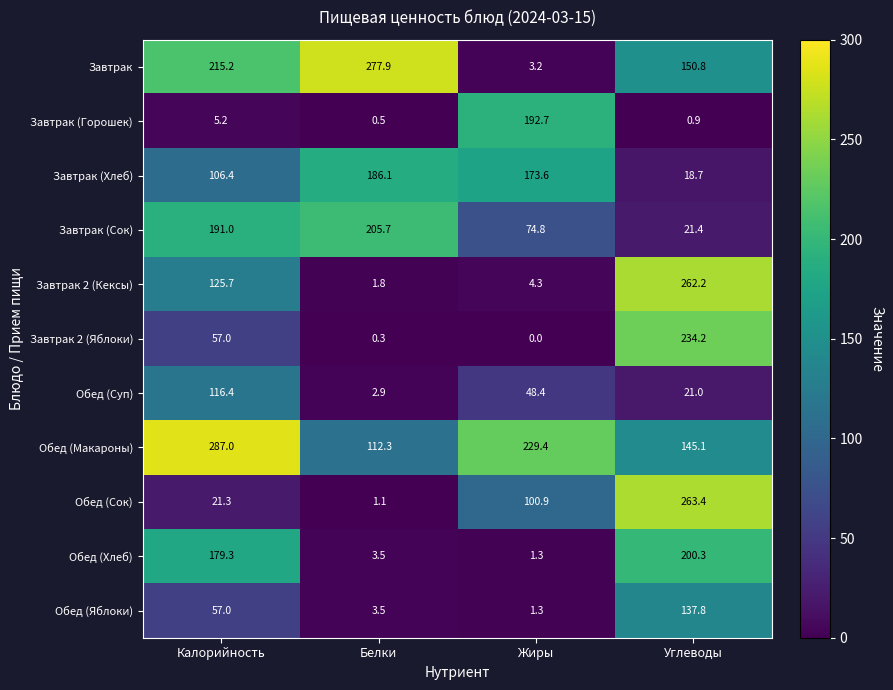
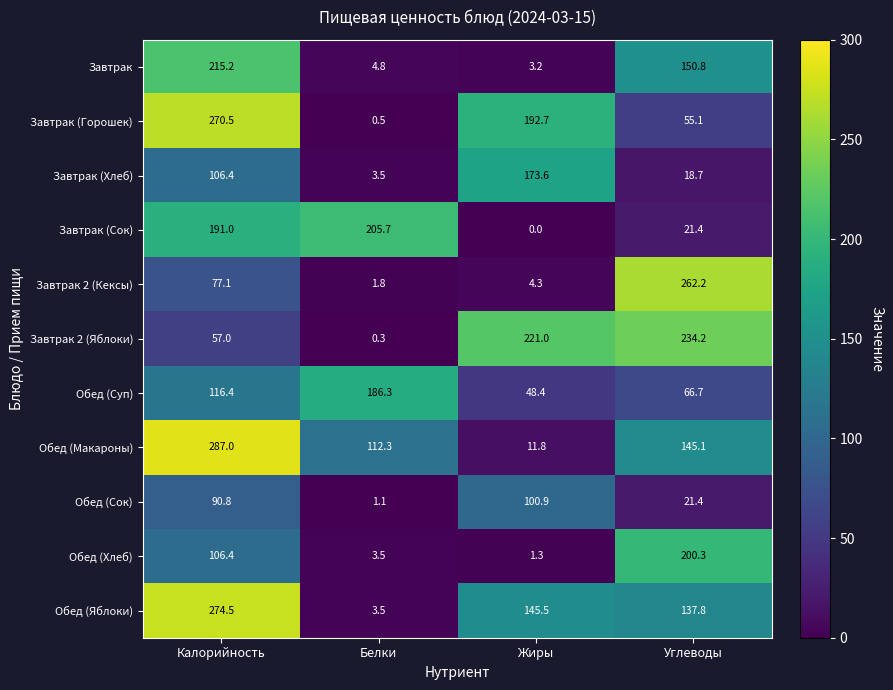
Завтрак, Белки: 277.9 -> 4.8
Завтрак (Горошек), Калорийность: 5.2 -> 270.5
Завтрак (Горошек), Углеводы: 0.9 -> 55.1
Завтрак (Хлеб), Белки: 186.1 -> 3.5
Завтрак (Сок), Жиры: 74.8 -> 0.0
Завтрак 2 (Кексы), Калорийность: 125.7 -> 77.1
Завтрак 2 (Яблоки), Жиры: 0.0 -> 221.0
Обед (Суп), Белки: 2.9 -> 186.3
Обед (Суп), Углеводы: 21.0 -> 66.7
Обед (Макароны), Жиры: 229.4 -> 11.8
Обед (Сок), Калорийность: 21.3 -> 90.8
Обед (Сок), Углеводы: 263.4 -> 21.4
Обед (Хлеб), Калорийность: 179.3 -> 106.4
Обед (Яблоки), Калорийность: 57.0 -> 274.5
Обед (Яблоки), Жиры: 1.3 -> 145.5
